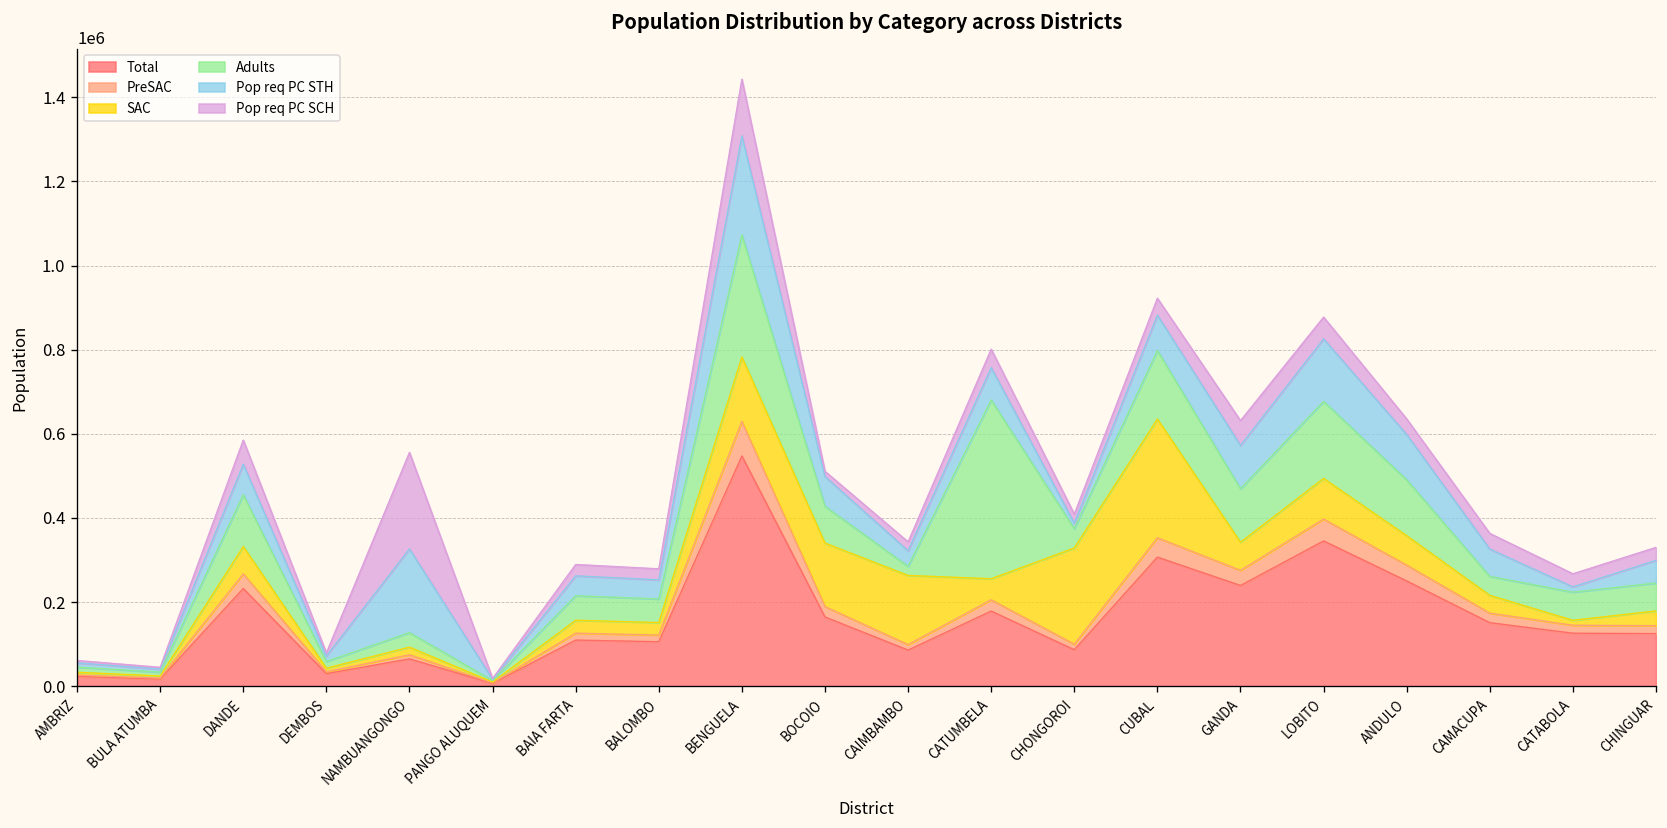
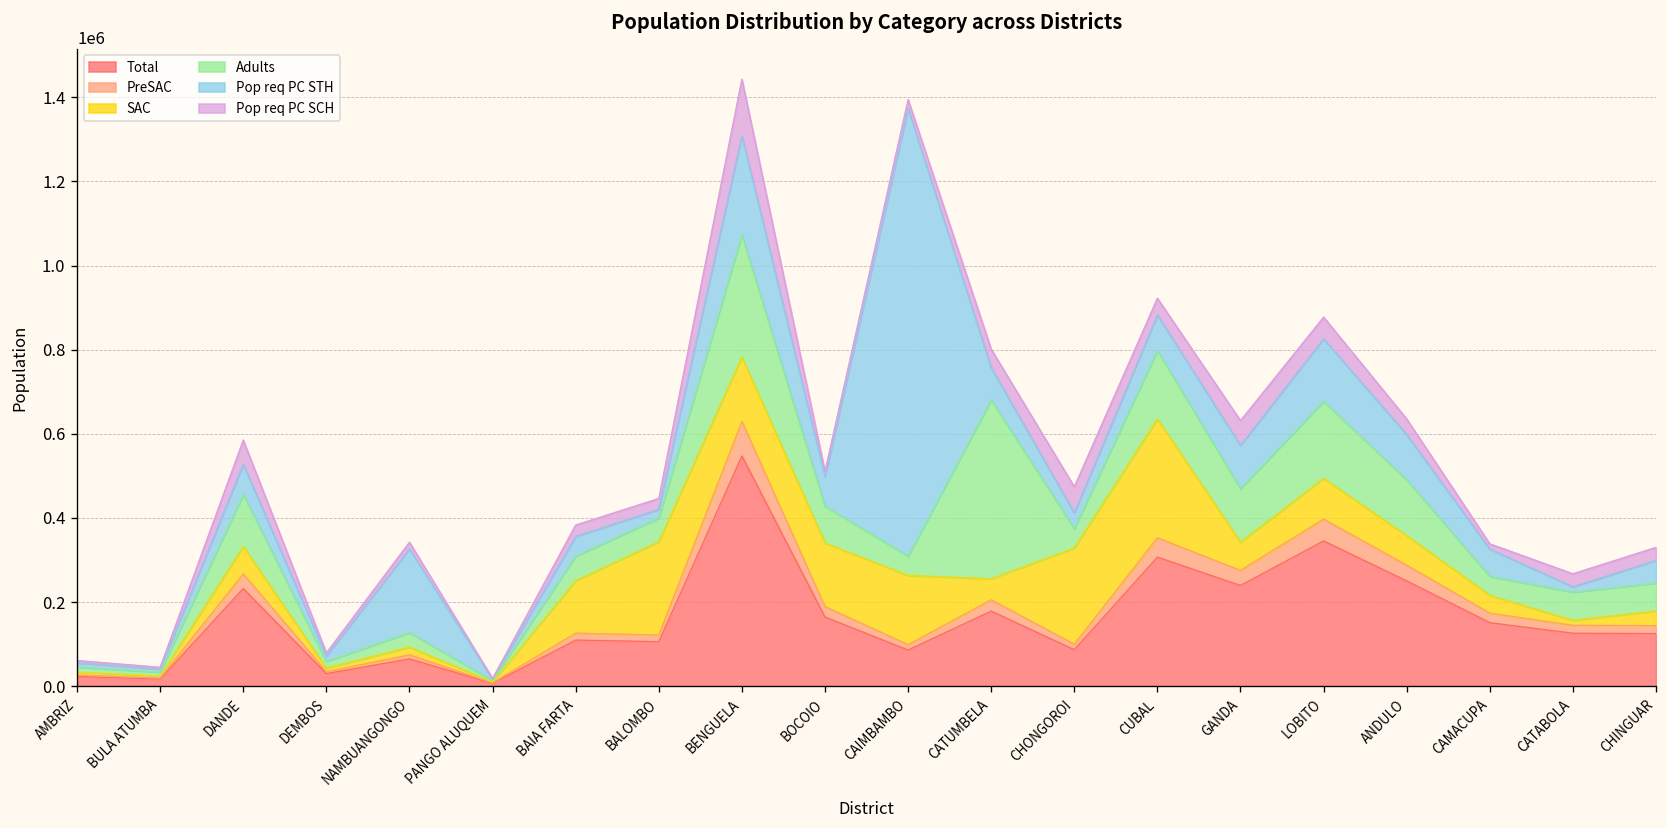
Pop req PC SCH, NAMBUANGONGO: 230000 -> 20000
SAC, BAIA FARTA: 30000 -> 120000
SAC, BALOMBO: 30000 -> 220000
Pop req PC STH, BALOMBO: 50000 -> 20000
Adults, CAIMBAMBO: 20000 -> 50000
Pop req PC STH, CAIMBAMBO: 40000 -> 1060000
Pop req PC STH, CHONGOROI: 10000 -> 40000
Pop req PC SCH, CHONGOROI: 20000 -> 60000
Pop req PC SCH, CAMACUPA: 40000 -> 10000
